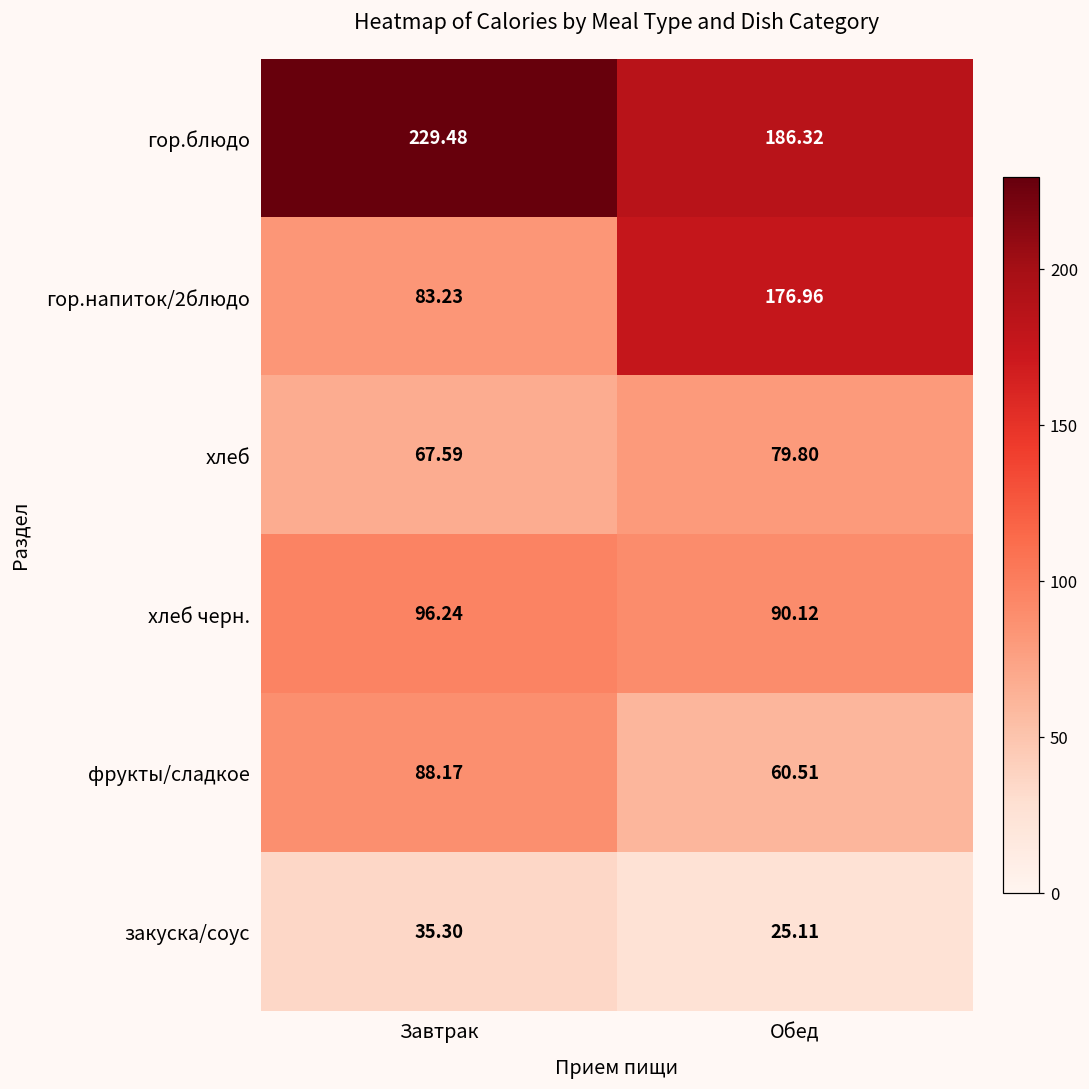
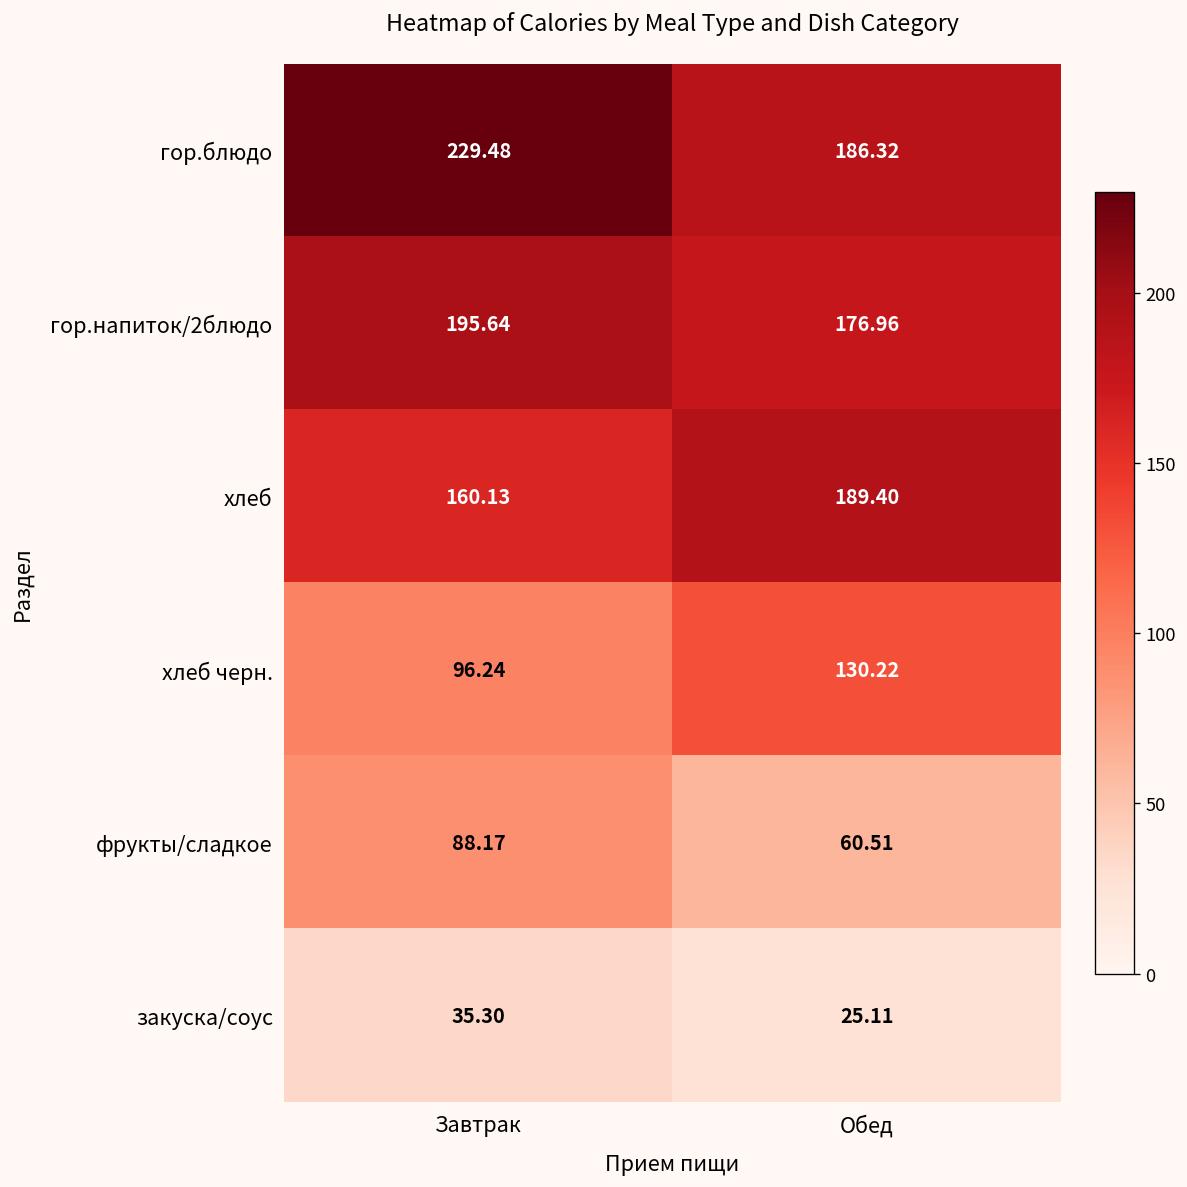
гор.напиток/2блюдо, Завтрак: 83.23 -> 195.64
хлеб, Завтрак: 67.59 -> 160.13
хлеб, Обед: 79.80 -> 189.40
хлеб черн., Обед: 90.12 -> 130.22
